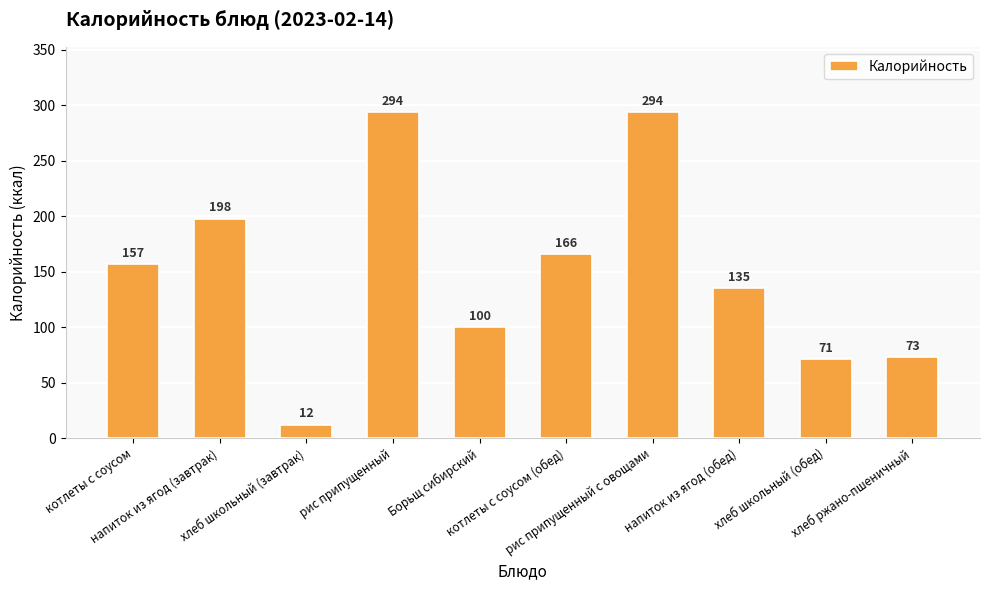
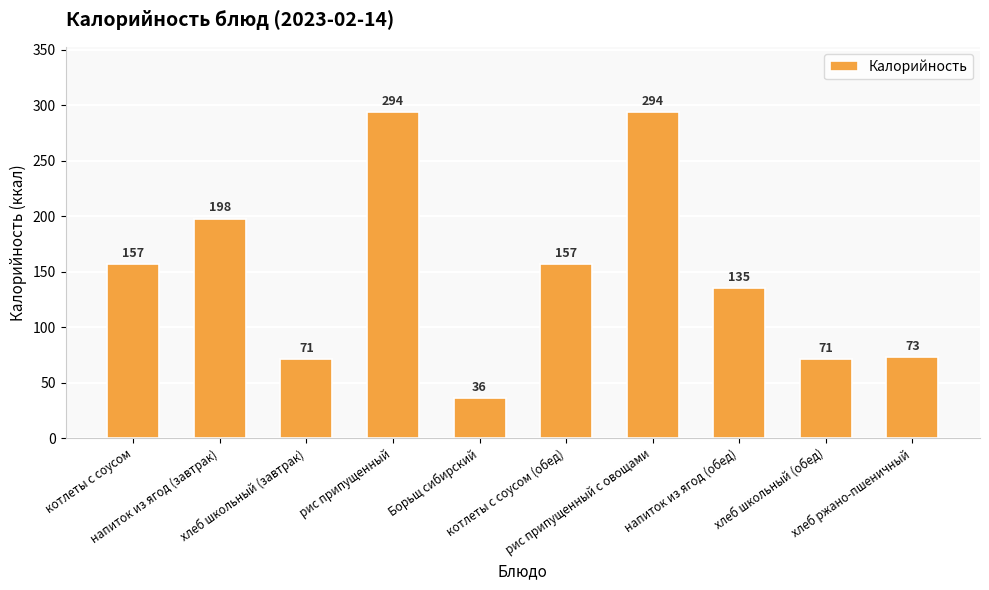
хлеб школьный (завтрак): 12 -> 71
Борьщ сибирский: 100 -> 36
котлеты с соусом (обед): 166 -> 157
